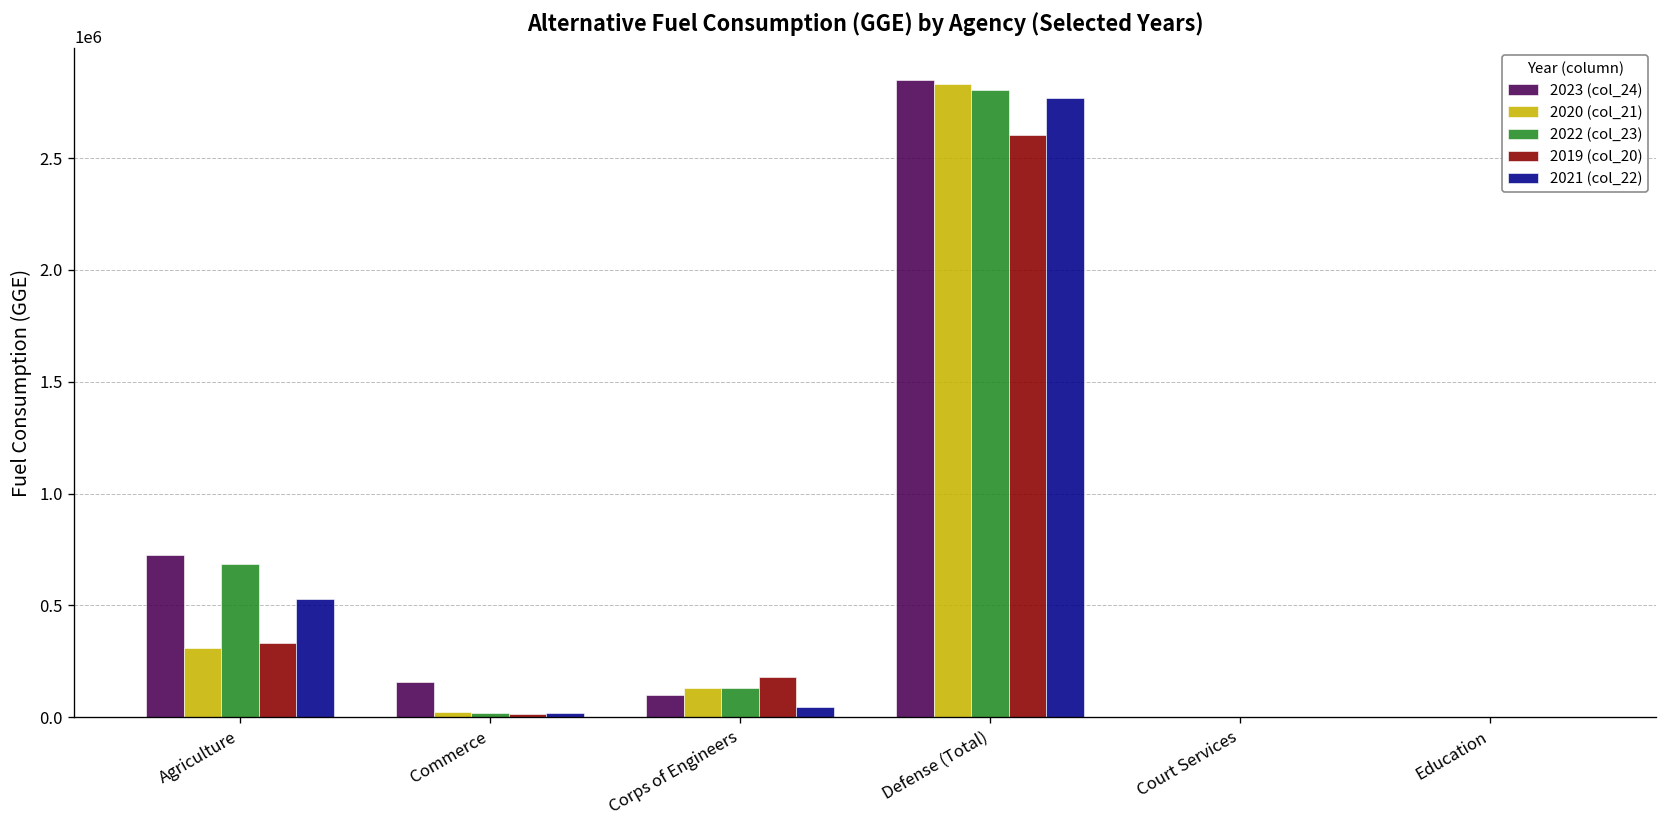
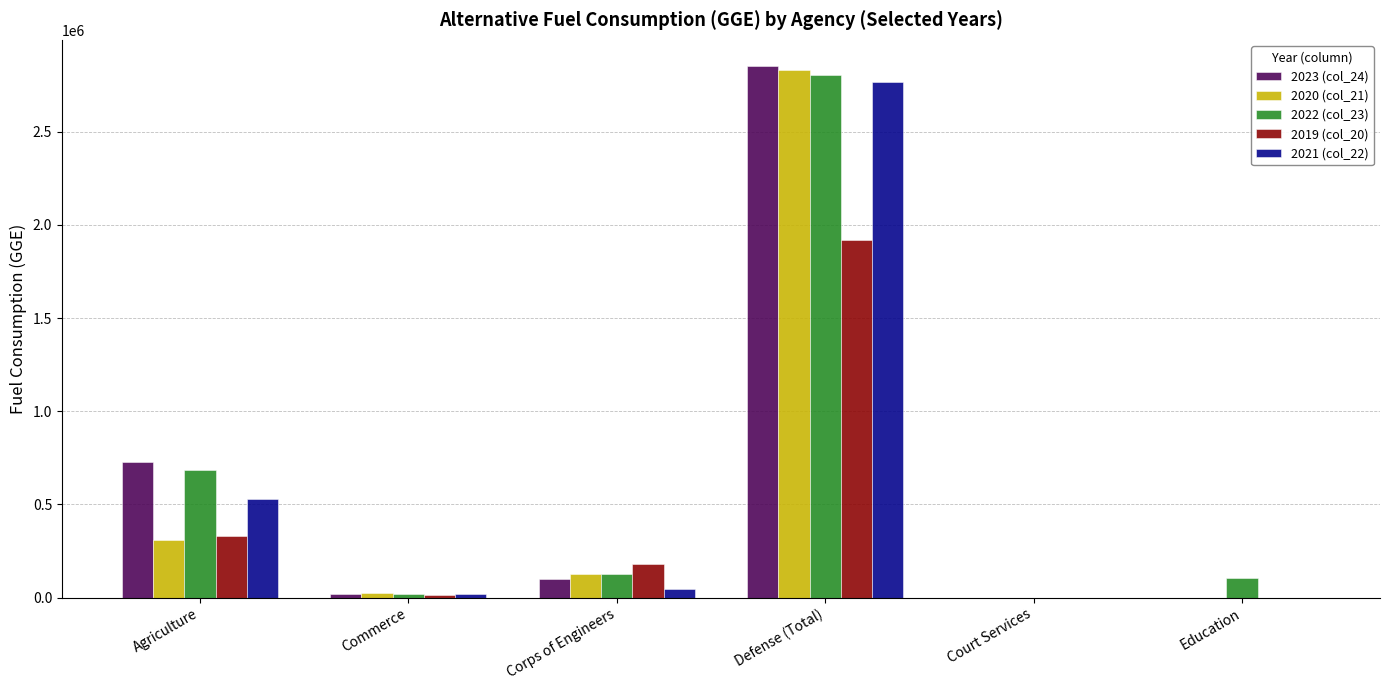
2023 (col_24), Commerce: 160000 -> 20000
2019 (col_20), Defense (Total): 2610000 -> 1920000
2022 (col_23), Education: 0 -> 100000
